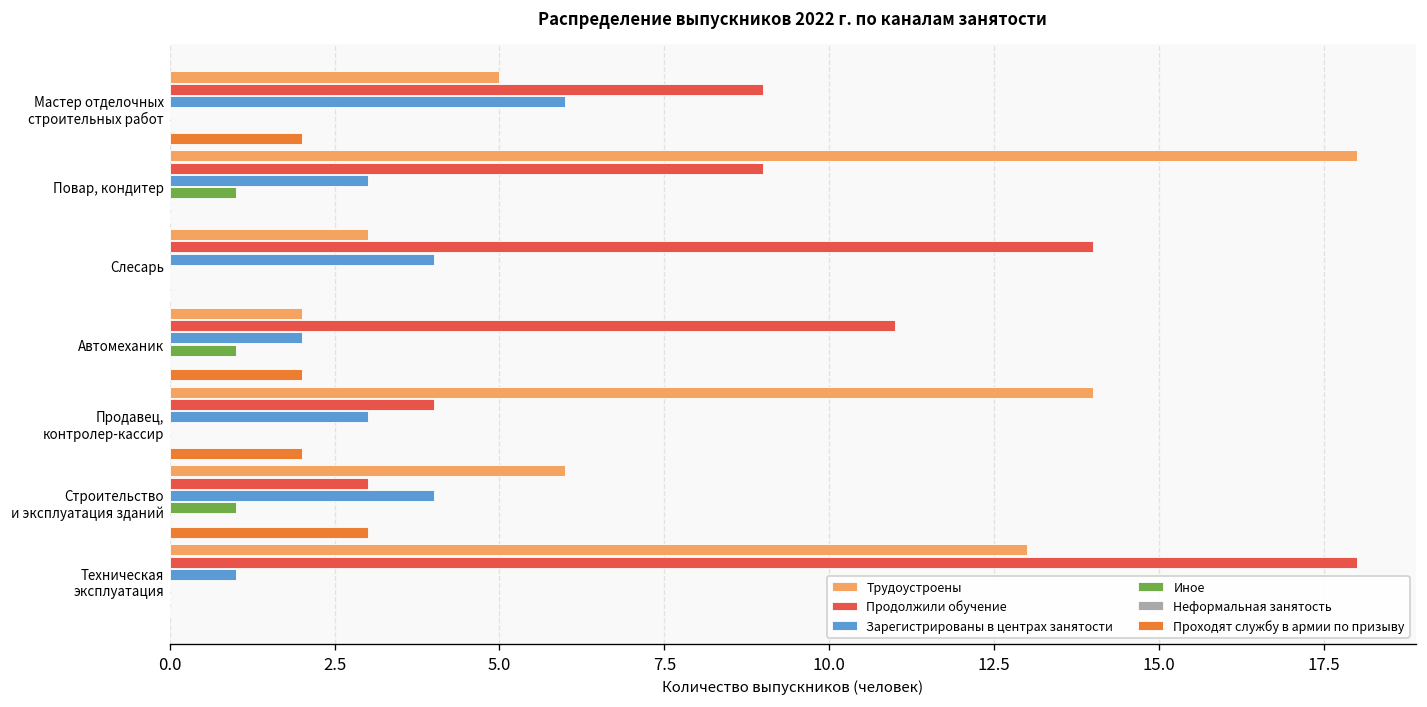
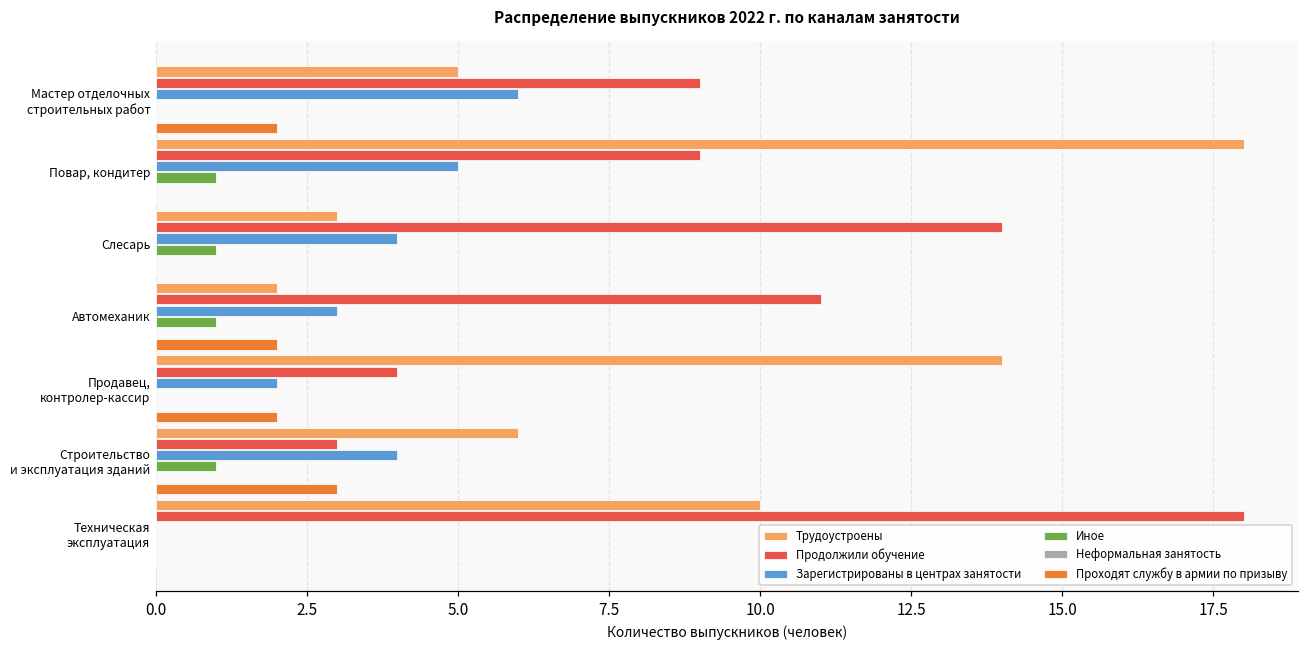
Зарегистрированы в центрах занятости, Повар, кондитер: 3 -> 5
Иное, Слесарь: 0 -> 1
Зарегистрированы в центрах занятости, Автомеханик: 2 -> 3
Зарегистрированы в центрах занятости, Продавец, контролер-кассир: 3 -> 2
Трудоустроены, Техническая эксплуатация: 13 -> 10
Зарегистрированы в центрах занятости, Техническая эксплуатация: 1 -> 0
